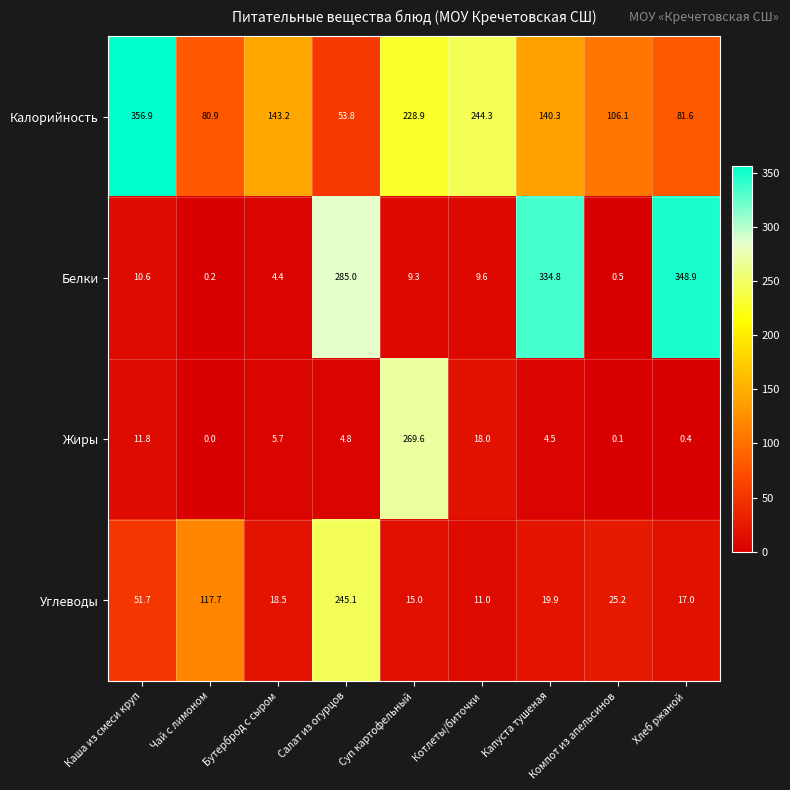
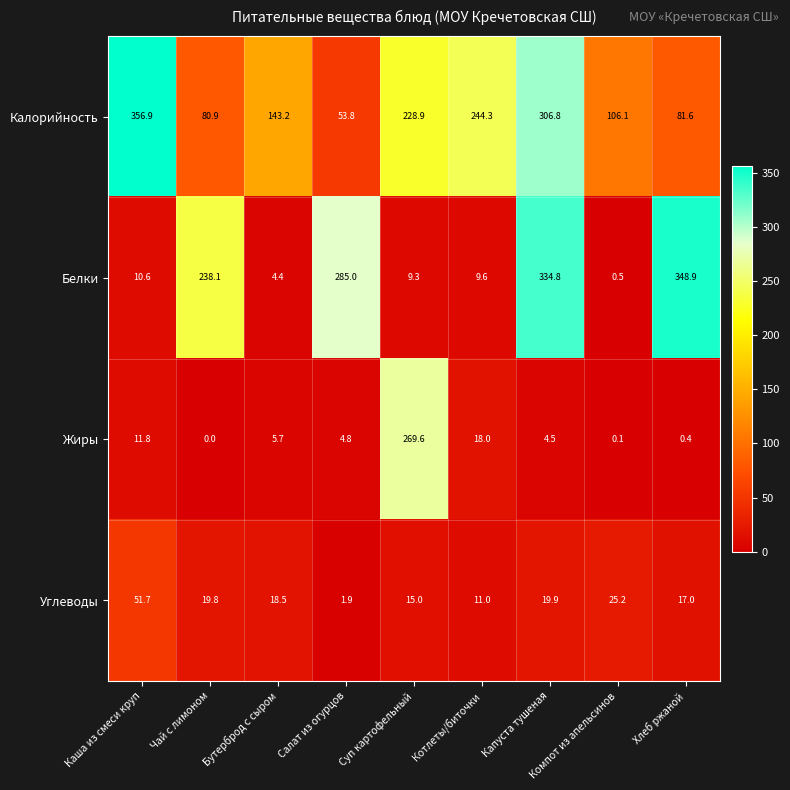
Калорийность, Капуста тушеная: 140.3 -> 306.8
Белки, Чай с лимоном: 0.2 -> 238.1
Углеводы, Чай с лимоном: 117.7 -> 19.8
Углеводы, Салат из огурцов: 245.1 -> 1.9
